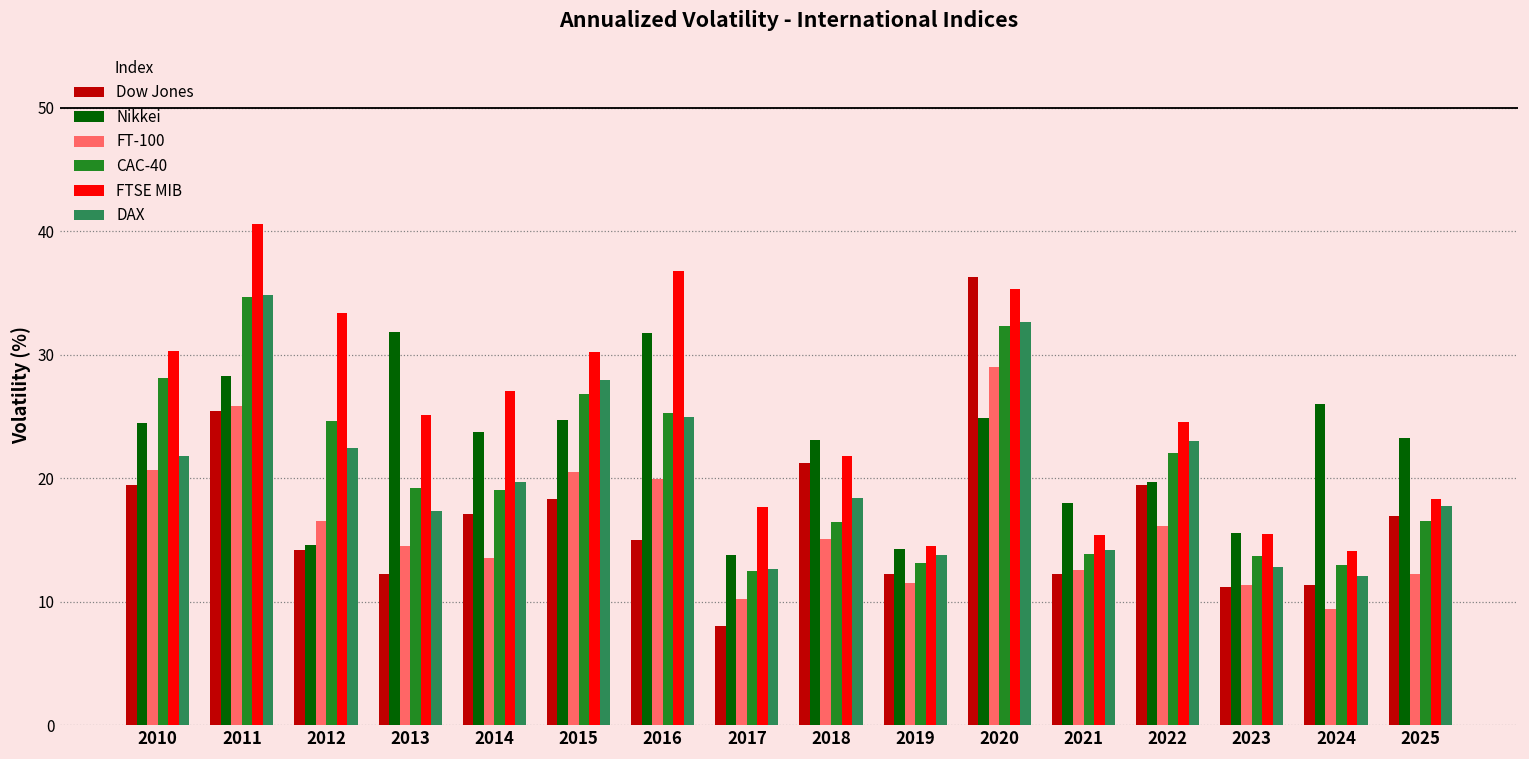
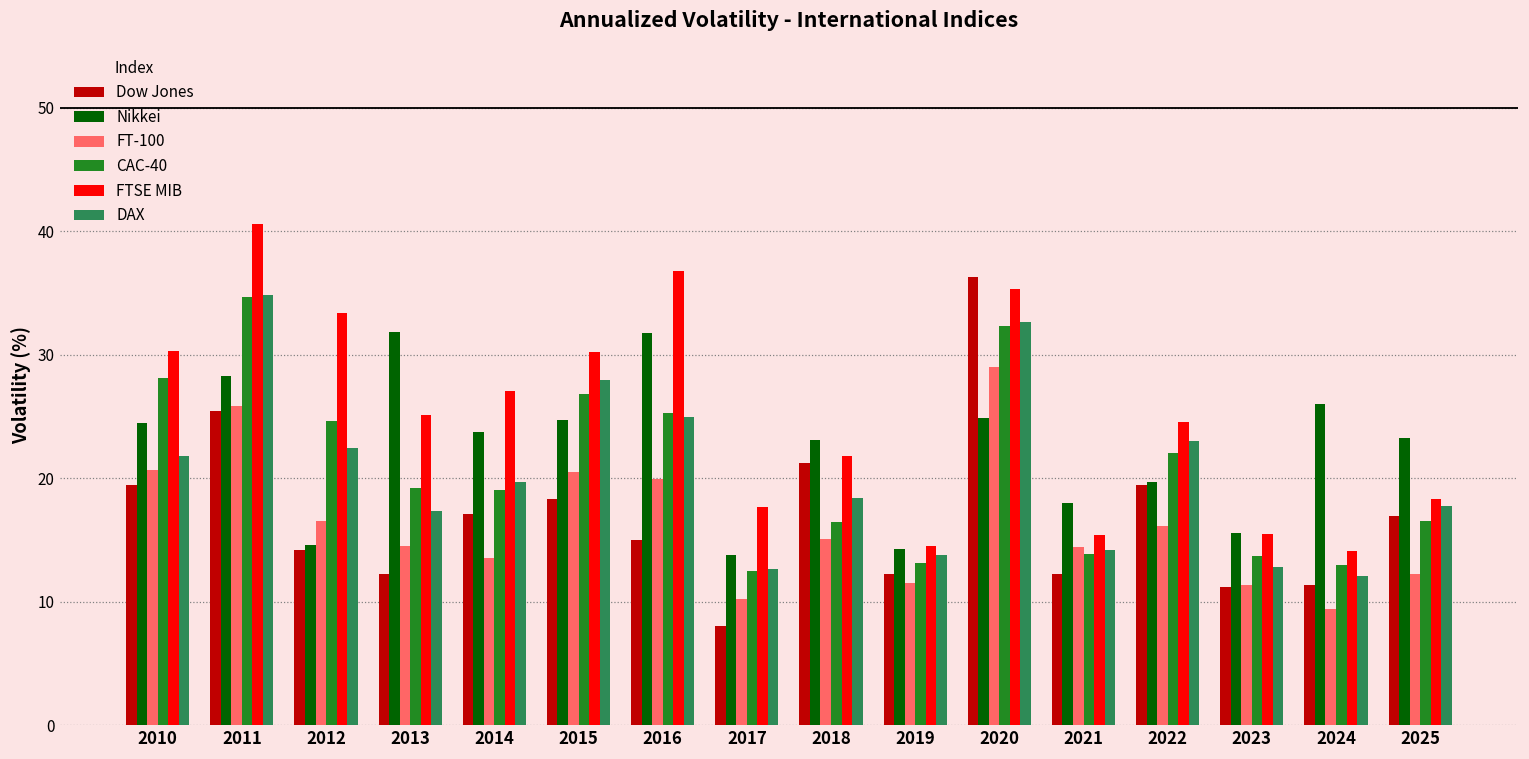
FT-100, 2021: 12.5 -> 14.4
